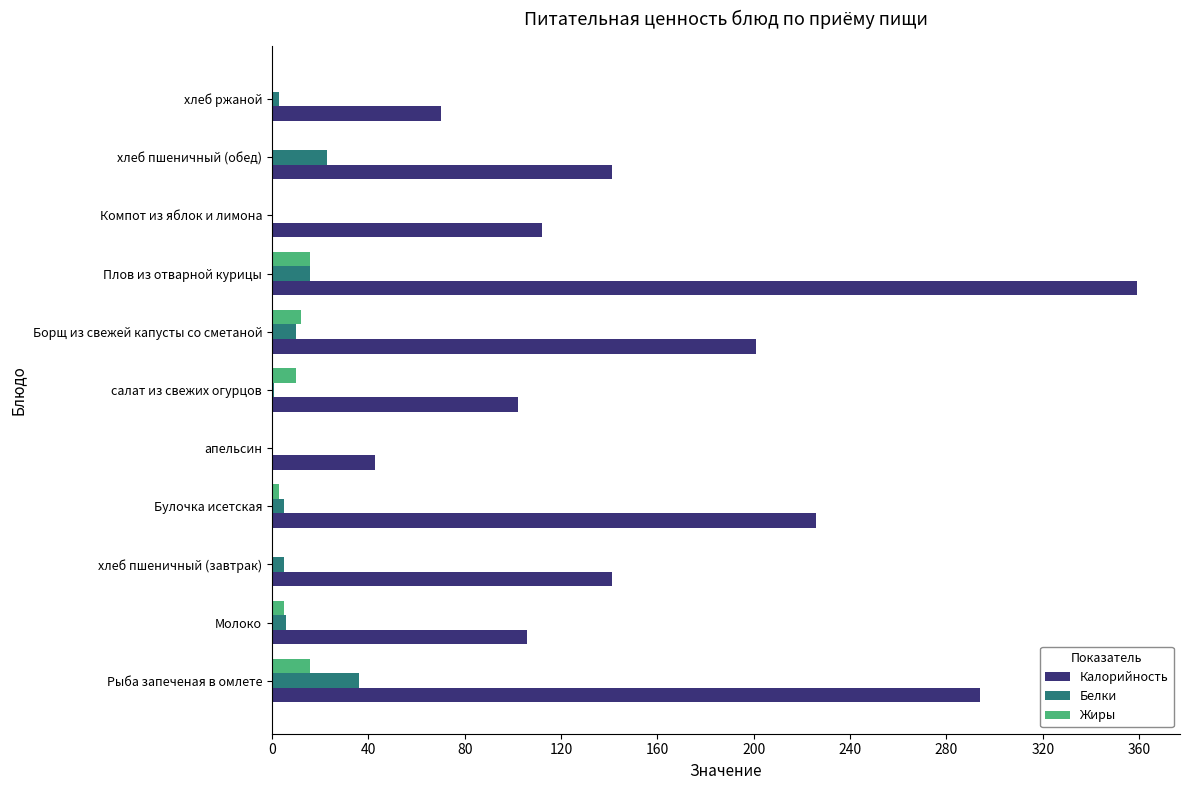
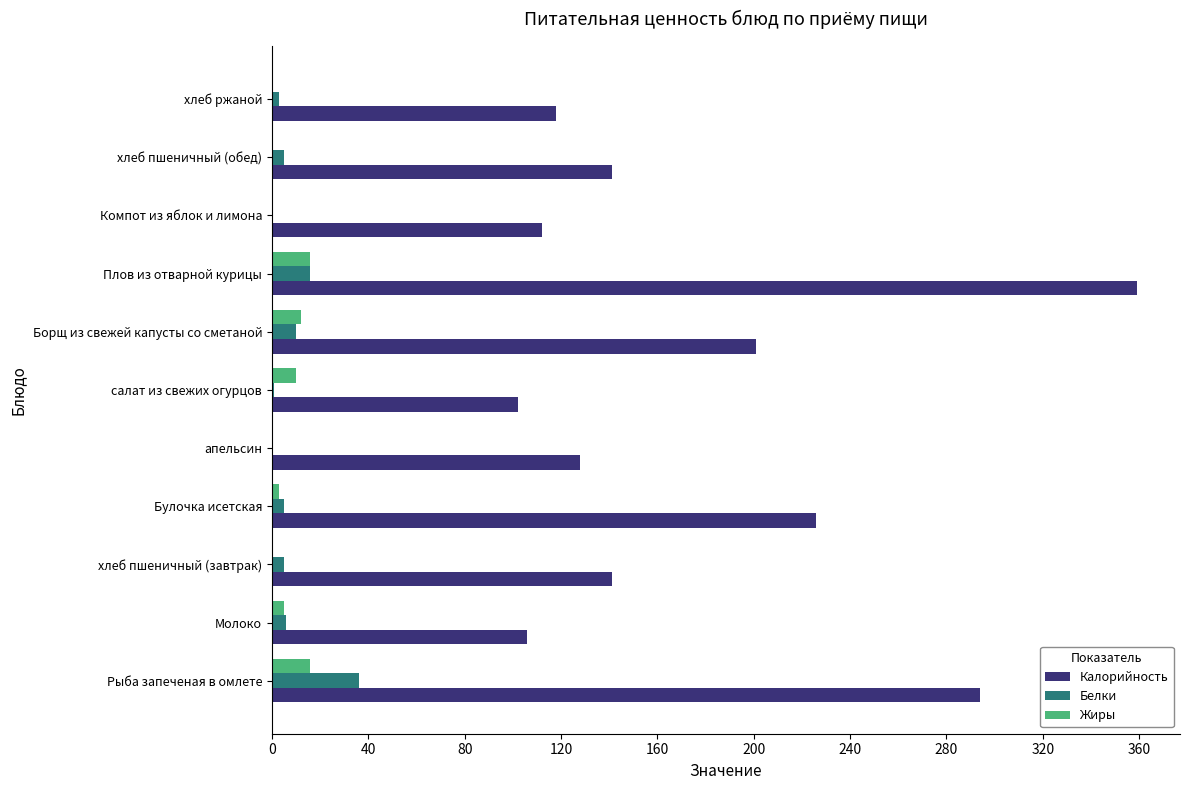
Калорийность, хлеб ржаной: 70 -> 118
Белки, хлеб пшеничный (обед): 23 -> 5
Калорийность, апельсин: 43 -> 128
